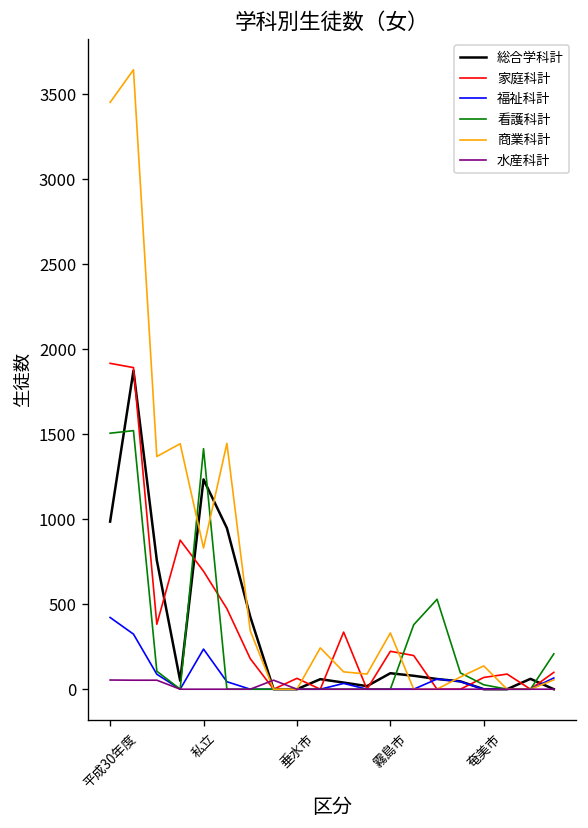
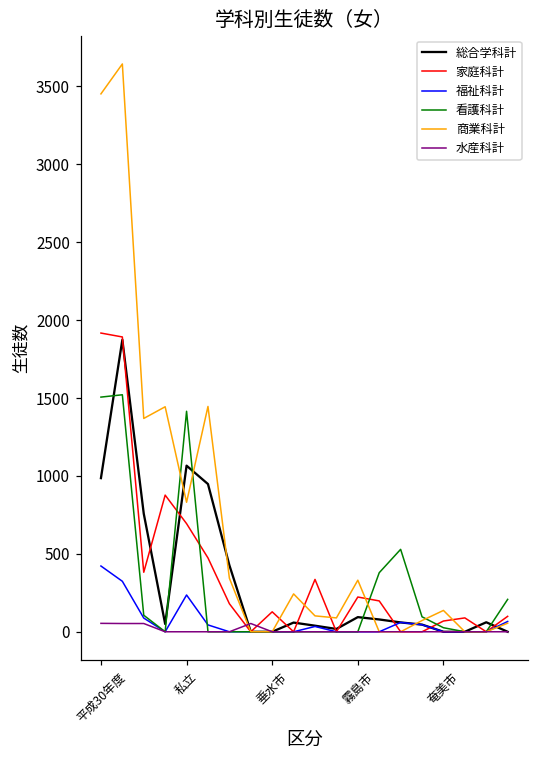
総合学科計, 私立: 1230 -> 1070
家庭科計, 垂水市: 60 -> 130
